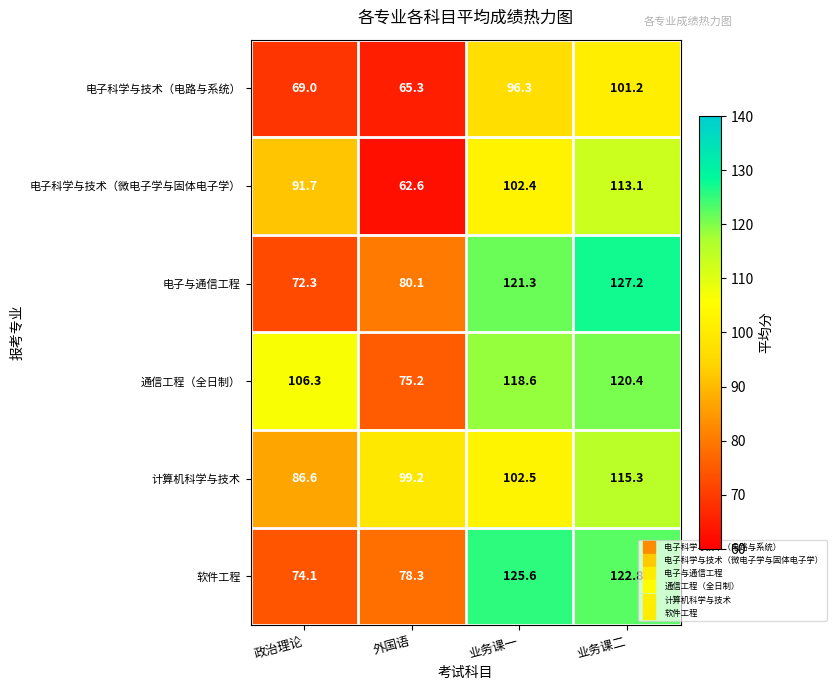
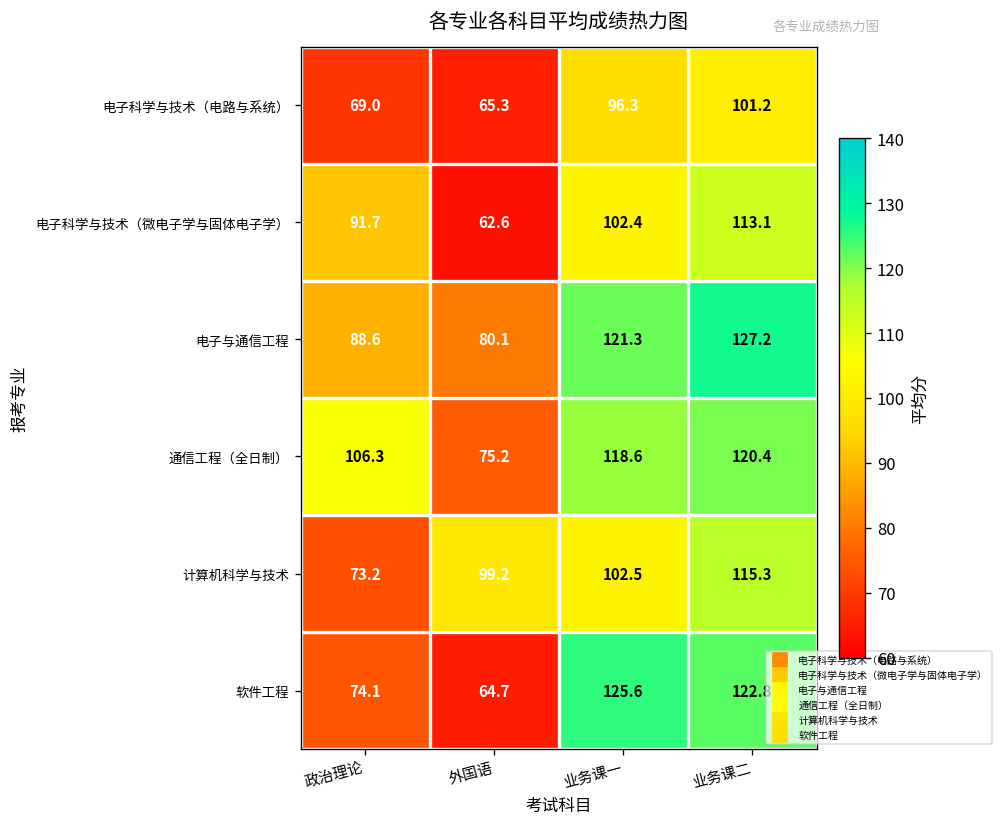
电子与通信工程, 政治理论: 72.3 -> 88.6
计算机科学与技术, 政治理论: 86.6 -> 73.2
软件工程, 外国语: 78.3 -> 64.7
